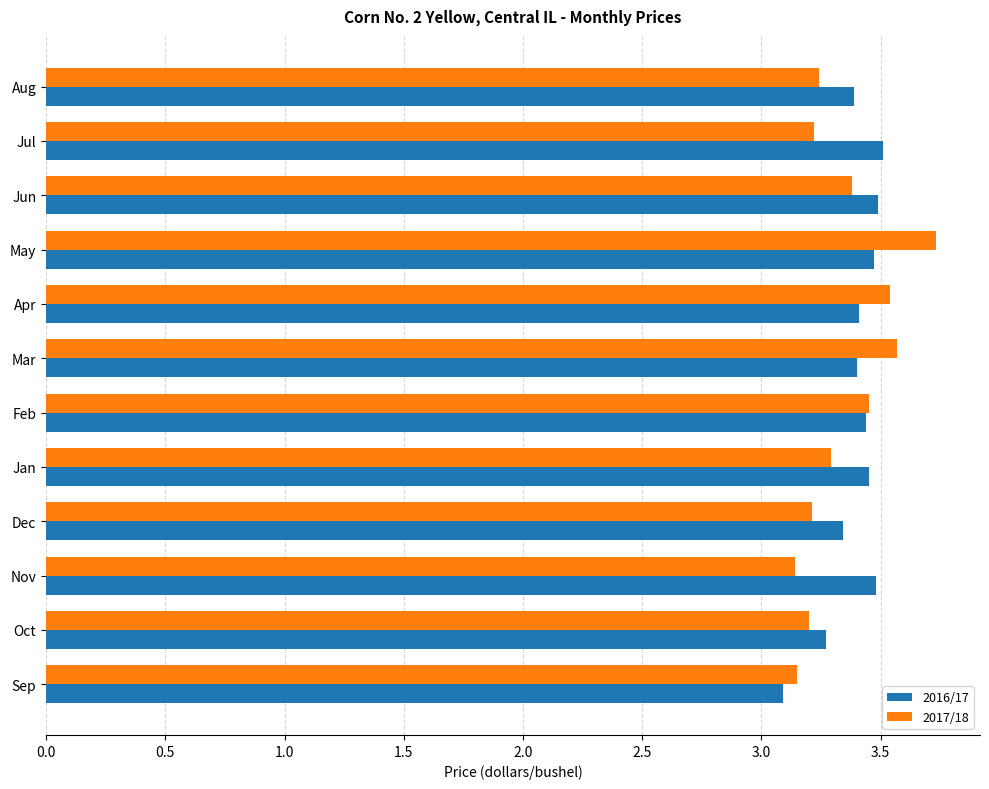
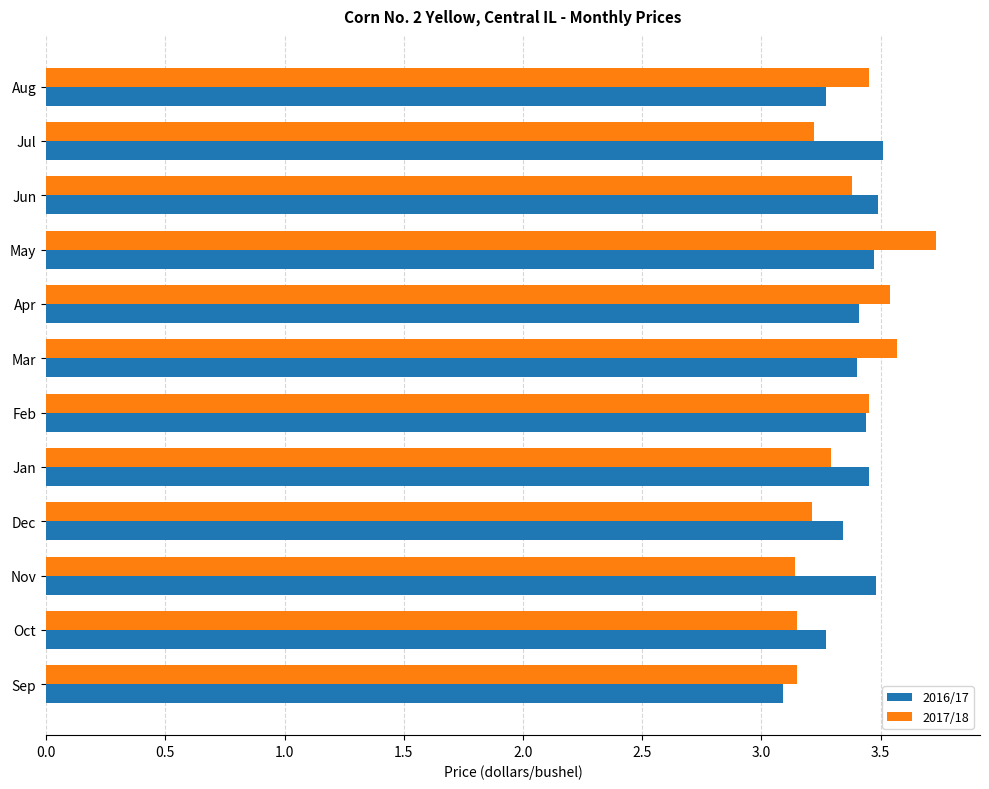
2017/18, Aug: 3.24 -> 3.45
2016/17, Aug: 3.39 -> 3.27
2017/18, Oct: 3.20 -> 3.15
